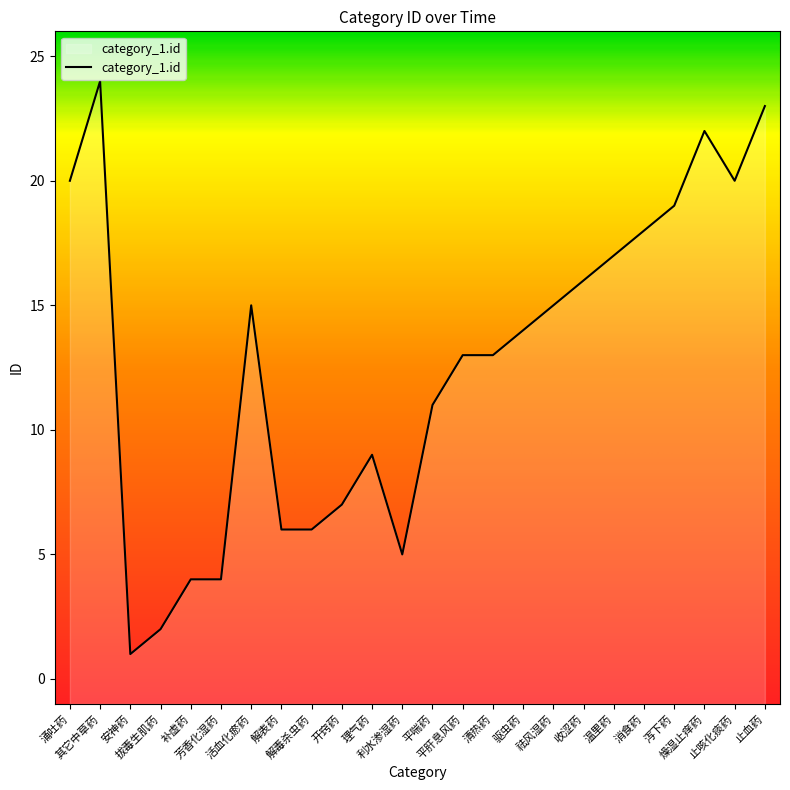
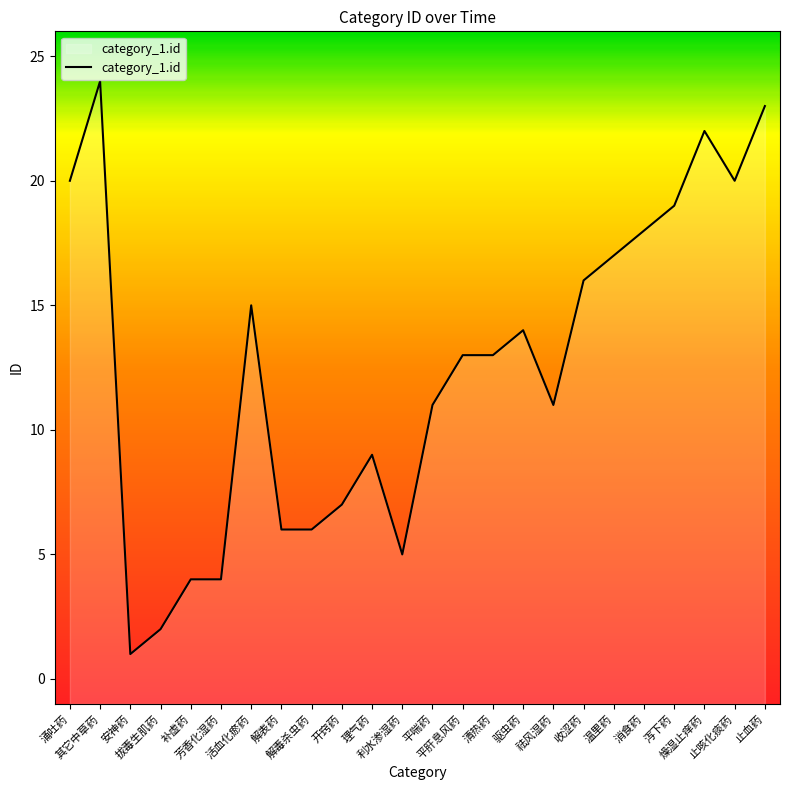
祛风湿药: 15 -> 11
